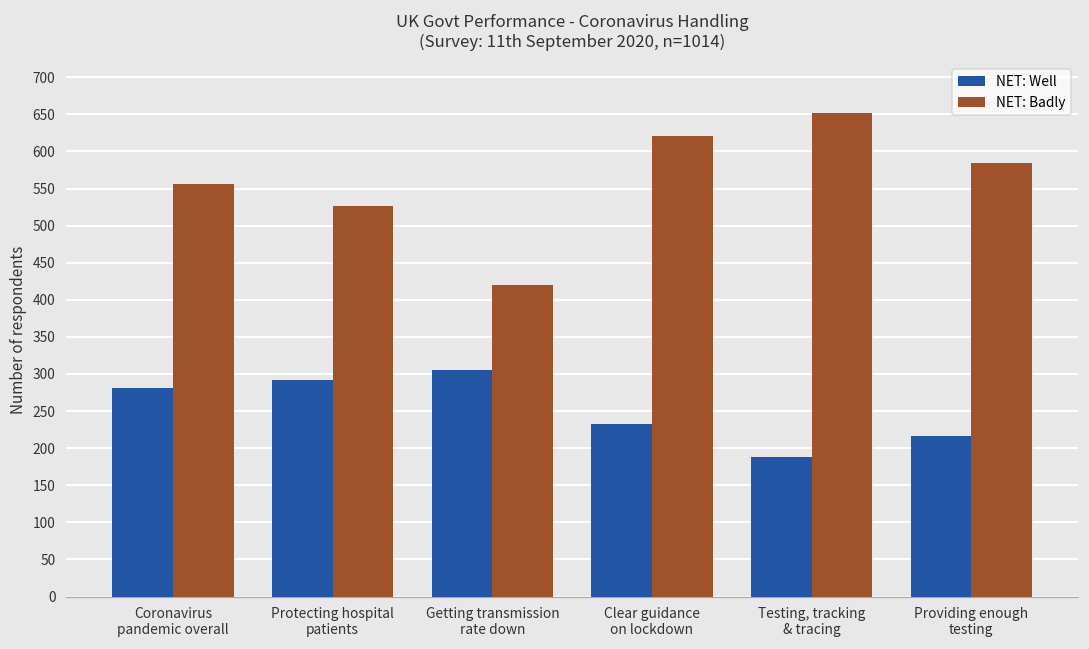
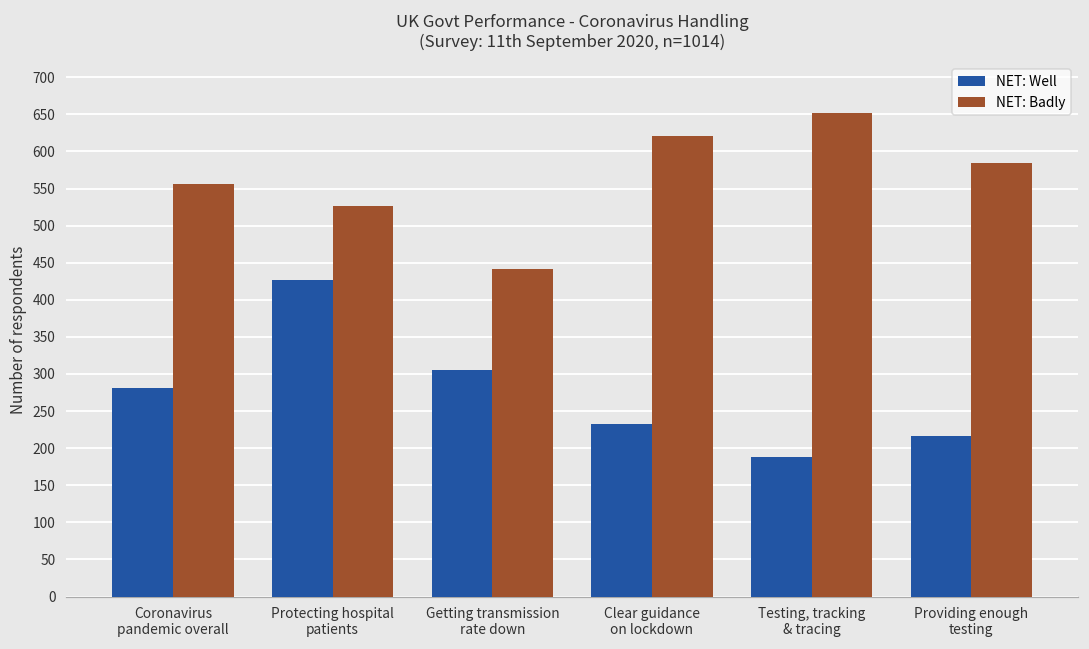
NET: Well, Protecting hospital patients: 290 -> 430
NET: Badly, Getting transmission rate down: 420 -> 440
